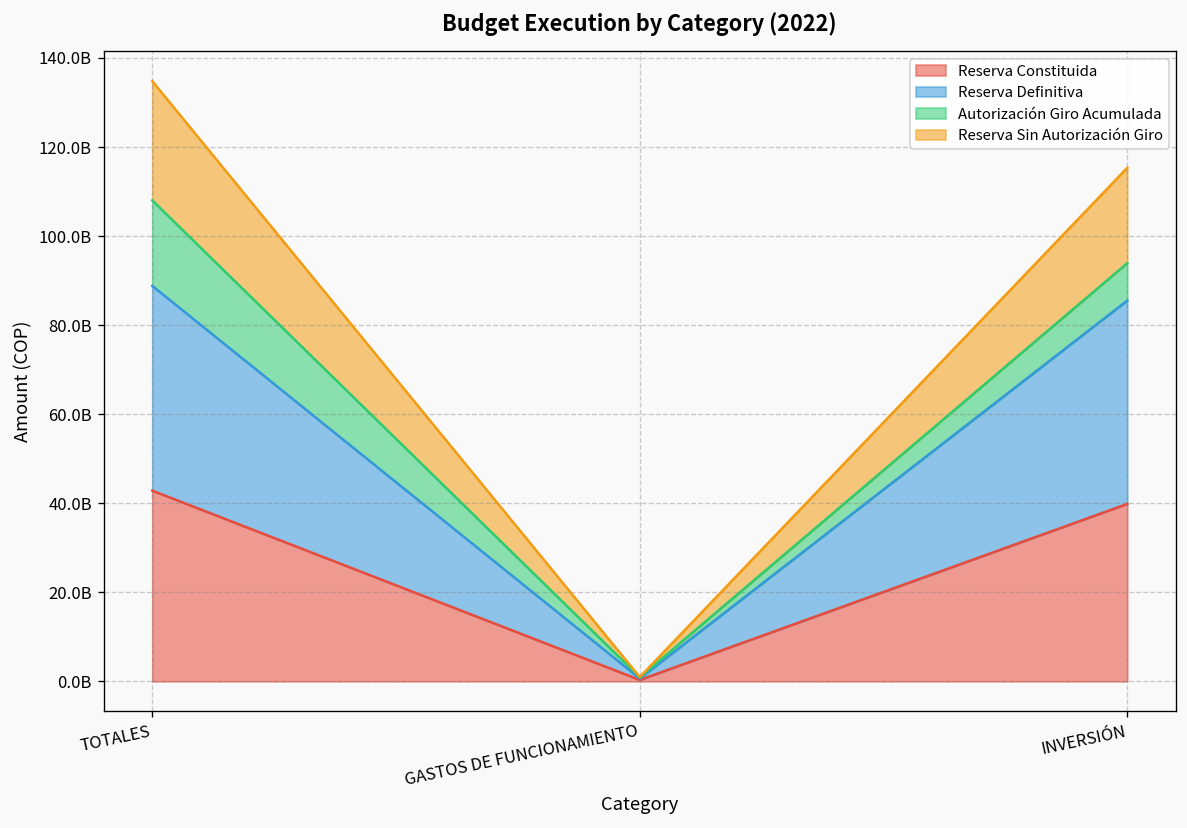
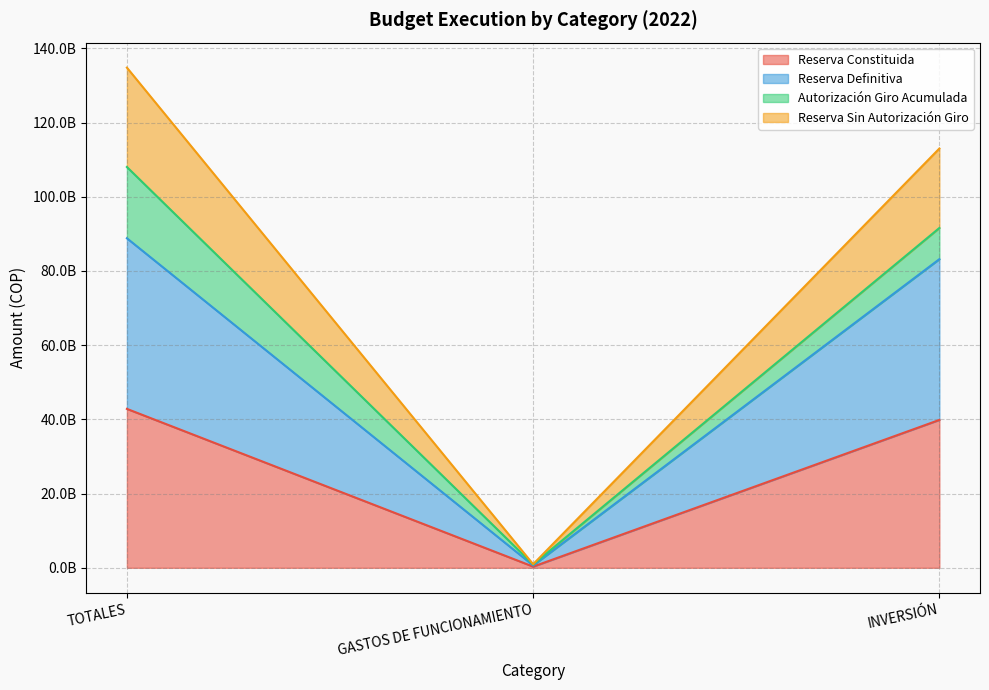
Reserva Definitiva, INVERSIÓN: 46000000000 -> 43000000000
